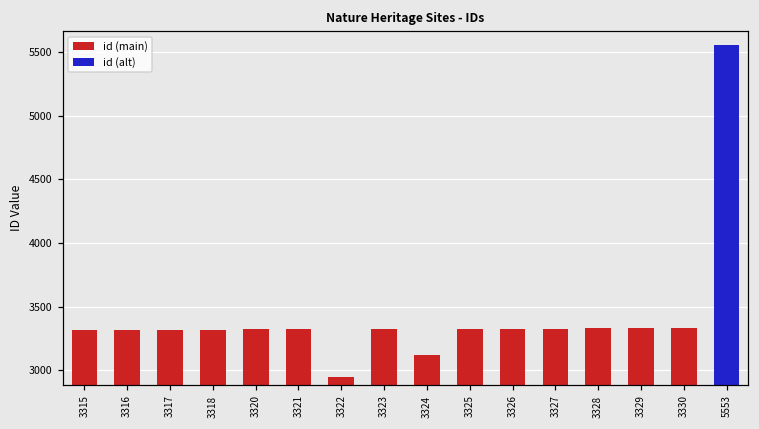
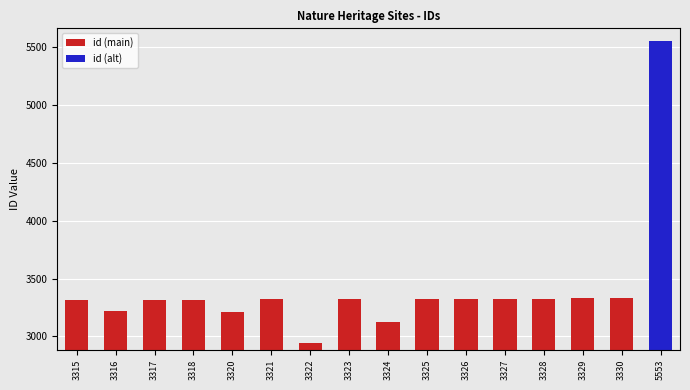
3316: 3320 -> 3220
3320: 3320 -> 3210
